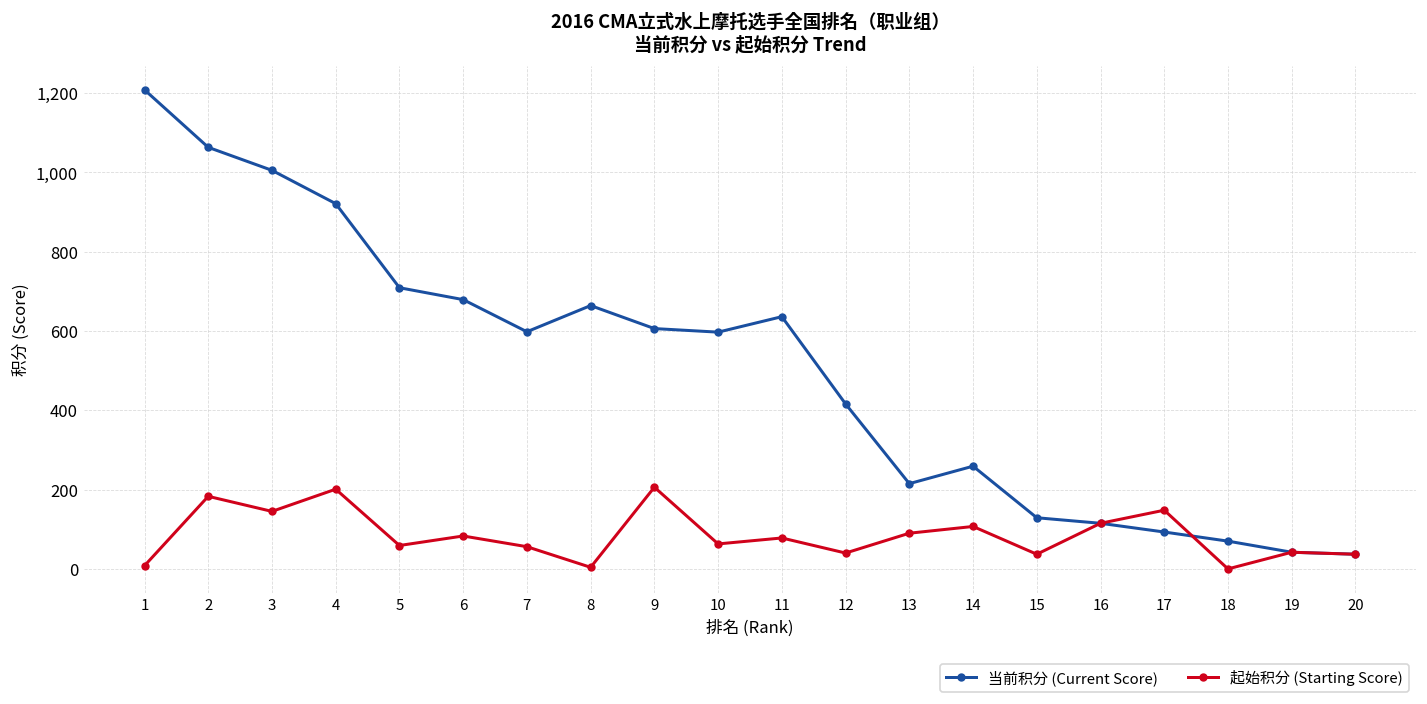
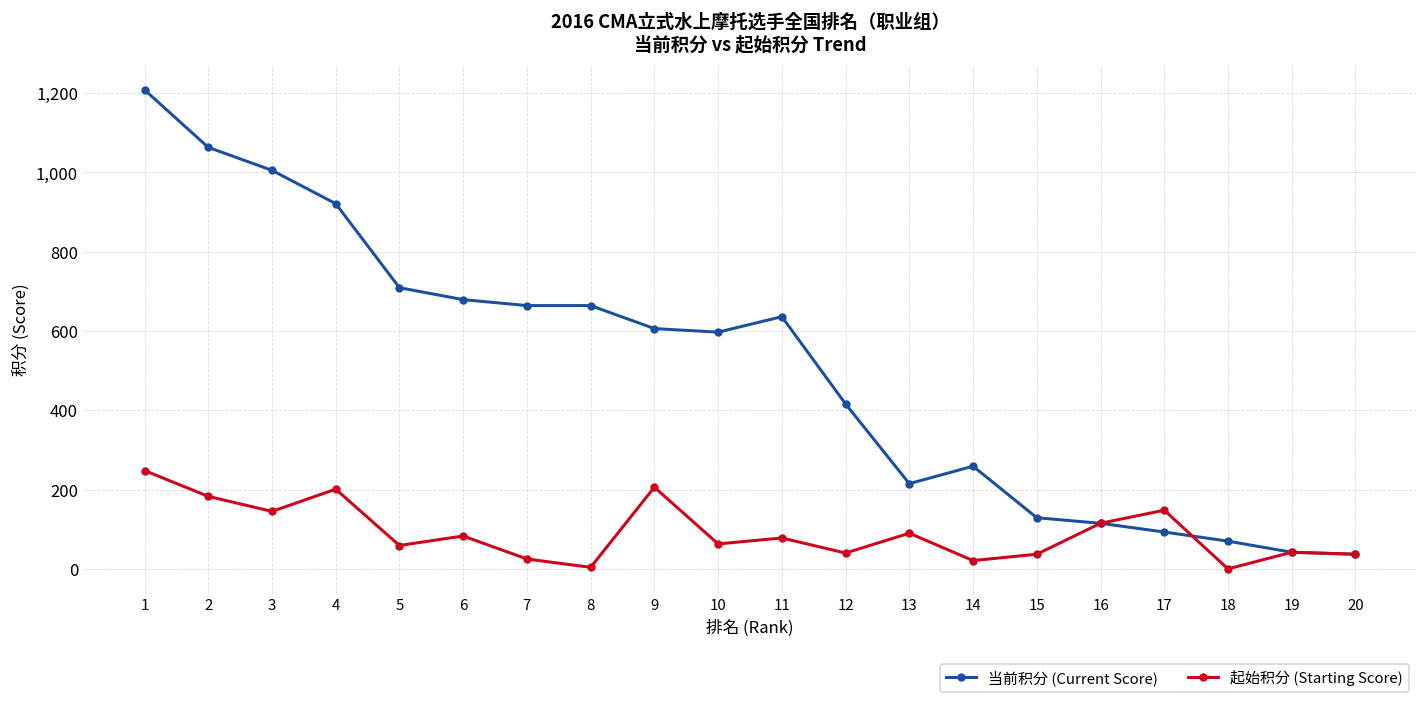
起始积分 (Starting Score), 1: 10 -> 250
当前积分 (Current Score), 7: 600 -> 660
起始积分 (Starting Score), 7: 60 -> 30
起始积分 (Starting Score), 14: 110 -> 20
